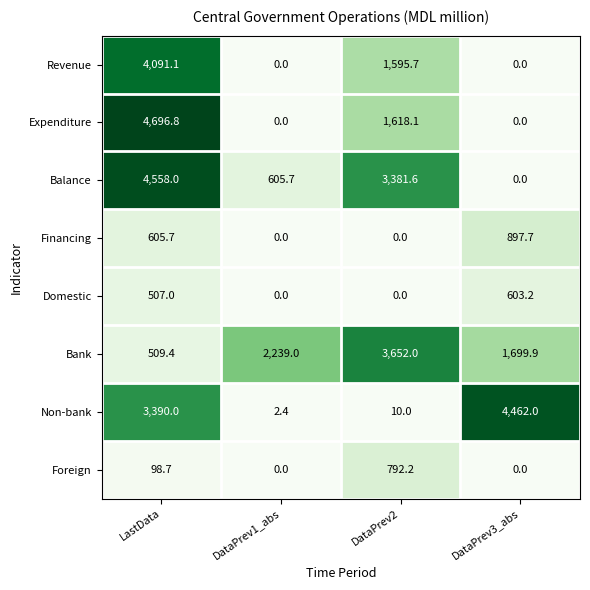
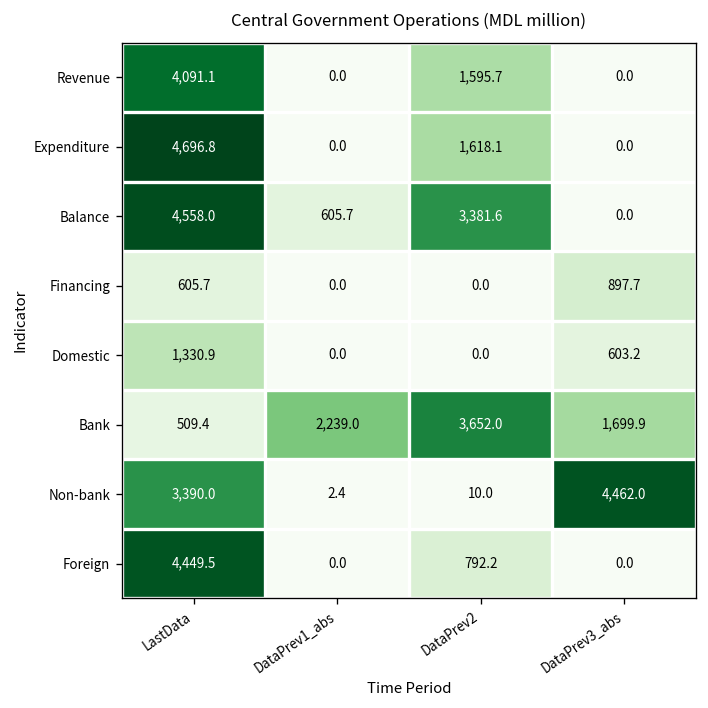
Domestic, LastData: 507.0 -> 1,330.9
Foreign, LastData: 98.7 -> 4,449.5
